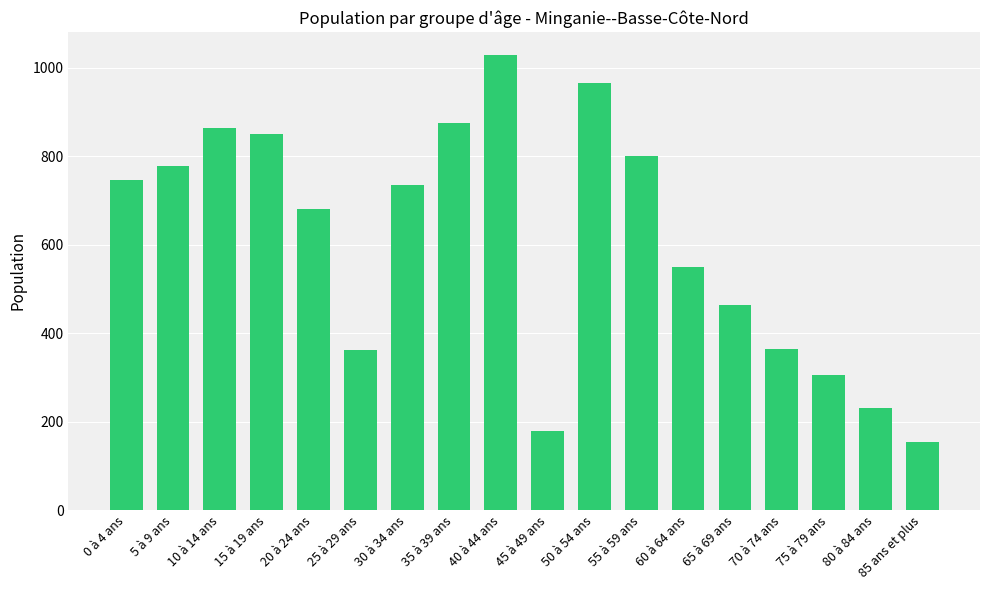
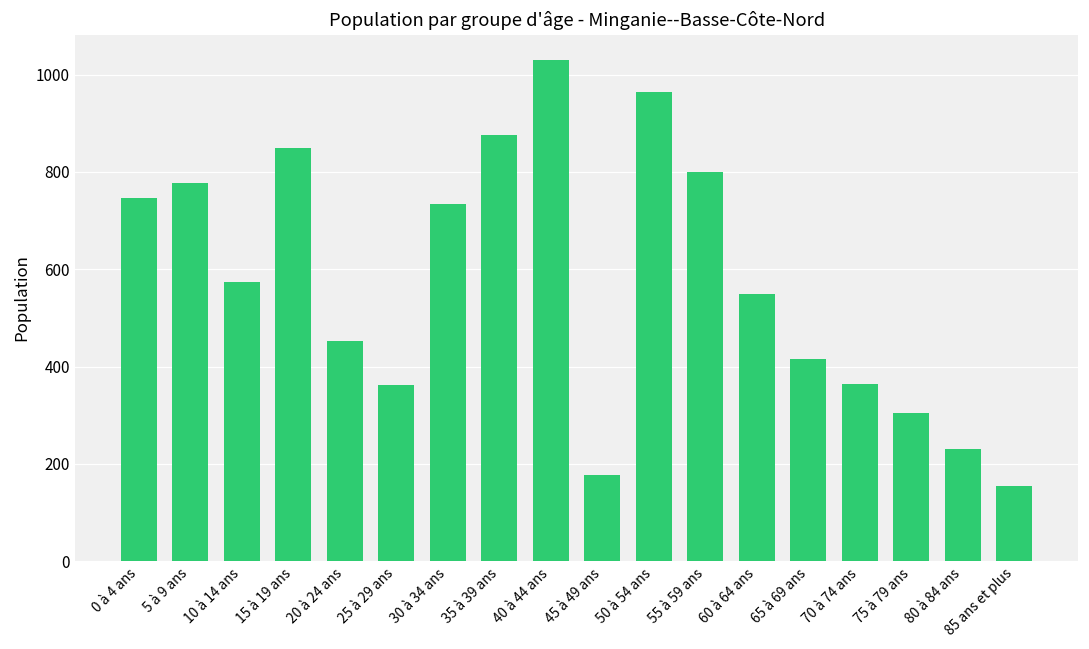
10 à 14 ans: 870 -> 570
20 à 24 ans: 680 -> 450
65 à 69 ans: 460 -> 420
